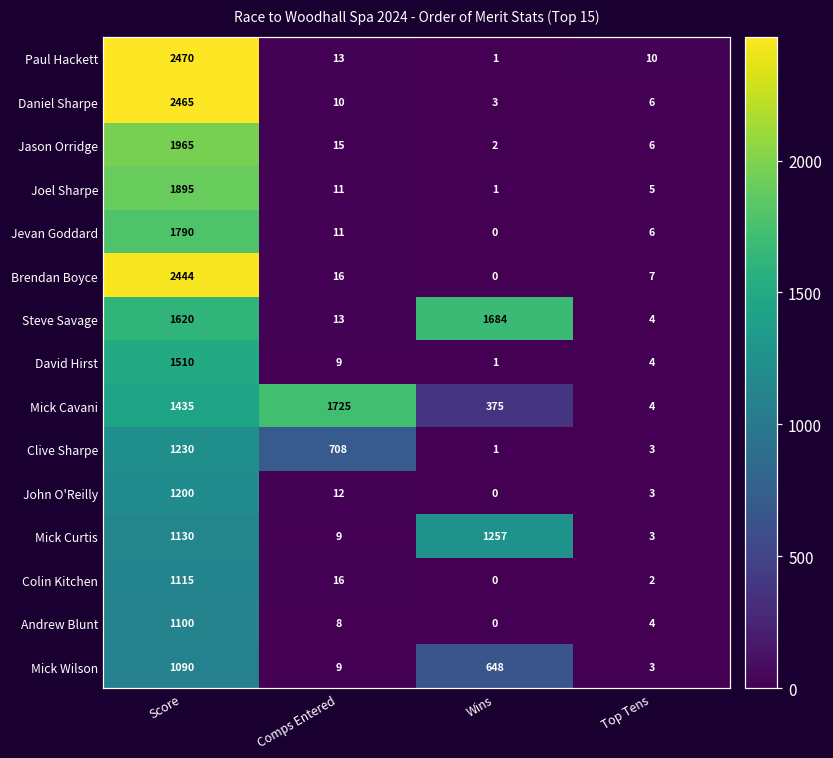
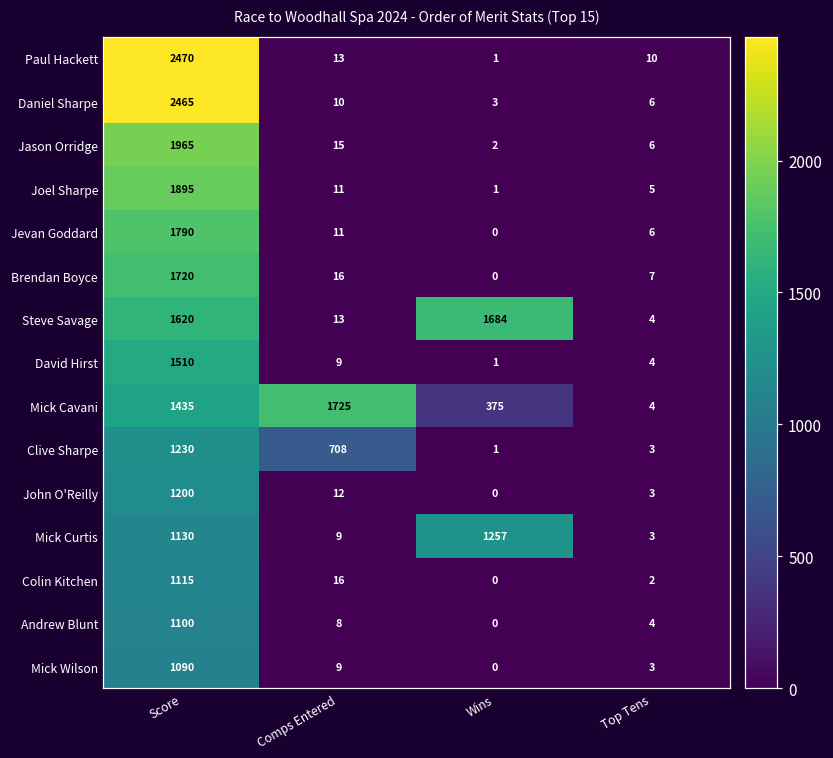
Brendan Boyce, Score: 2444 -> 1720
Mick Wilson, Wins: 648 -> 0
